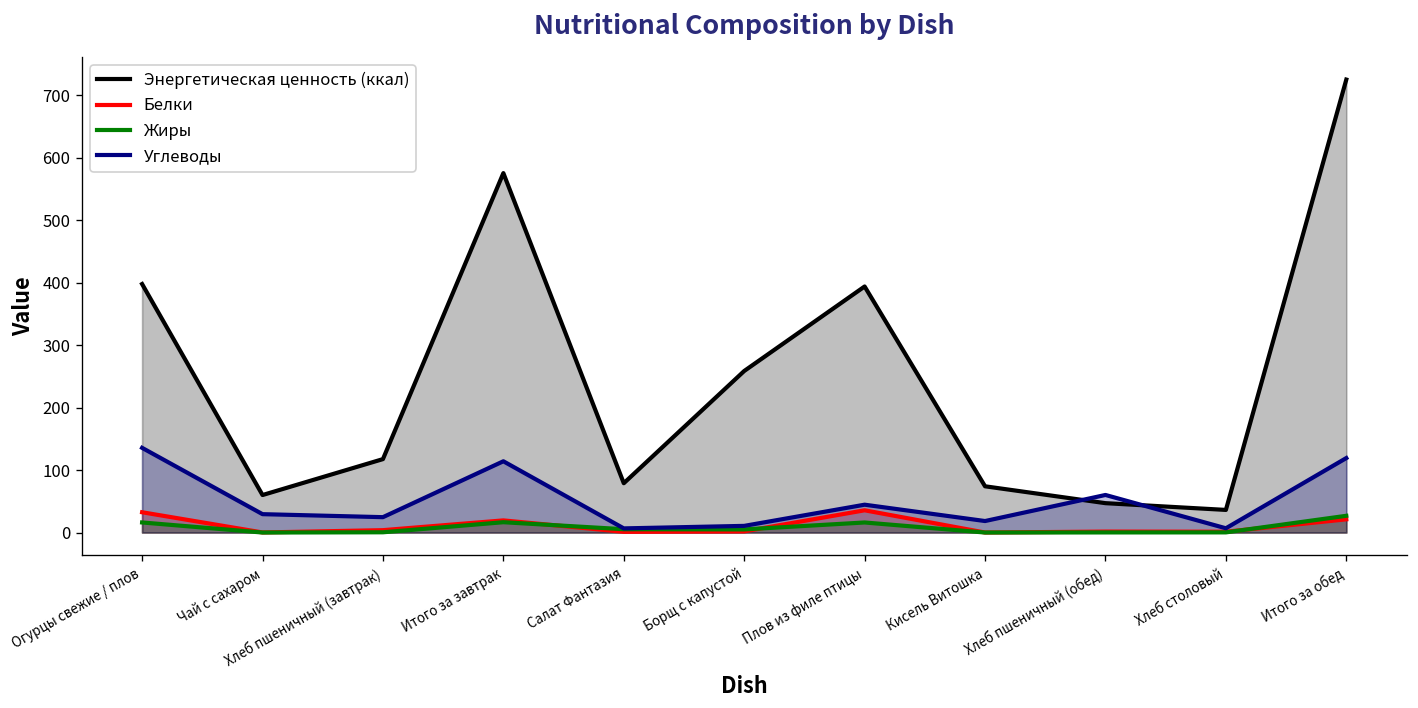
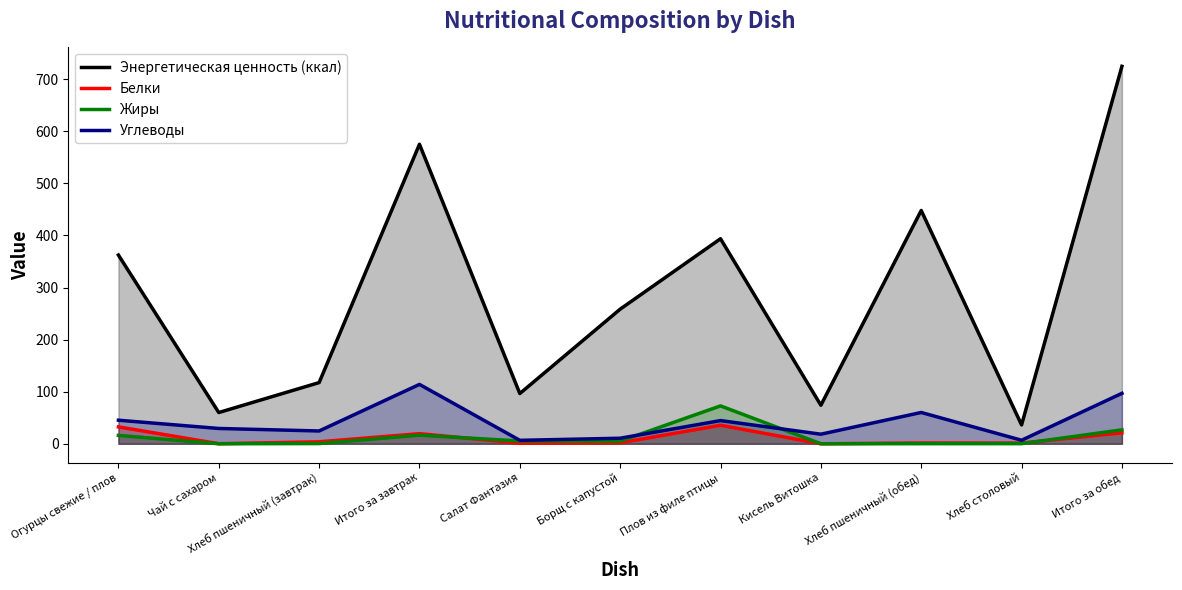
Энергетическая ценность (ккал), Огурцы свежие / плов: 400 -> 360
Углеводы, Огурцы свежие / плов: 140 -> 50
Энергетическая ценность (ккал), Салат Фантазия: 80 -> 100
Жиры, Плов из филе птицы: 20 -> 70
Энергетическая ценность (ккал), Хлеб пшеничный (обед): 50 -> 450
Углеводы, Итого за обед: 120 -> 100
